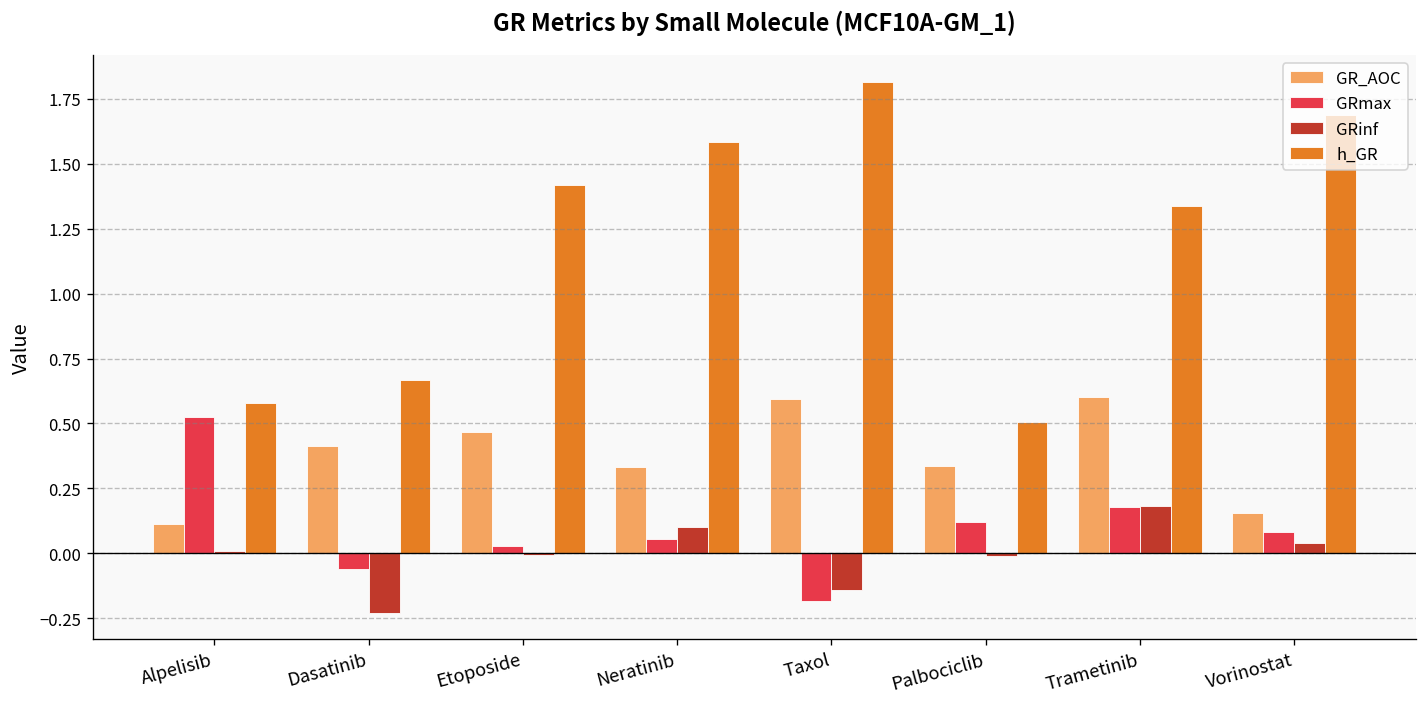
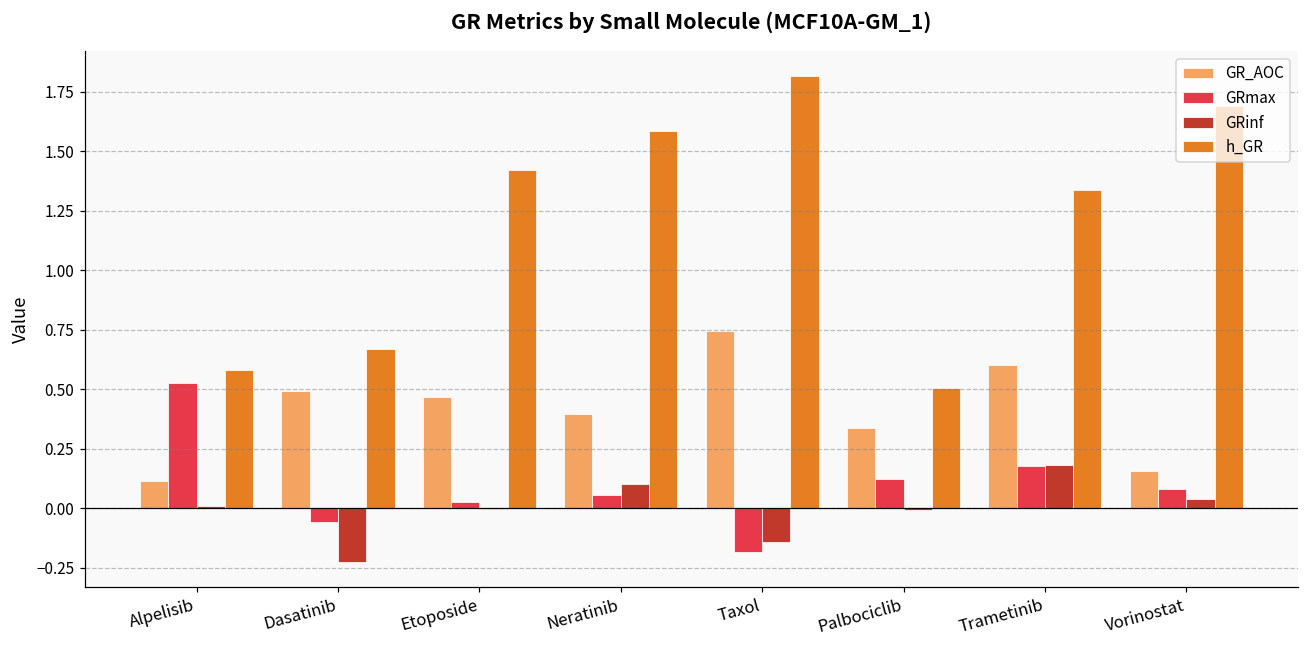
GR_AOC, Dasatinib: 0.41 -> 0.49
GR_AOC, Neratinib: 0.33 -> 0.40
GR_AOC, Taxol: 0.59 -> 0.74
